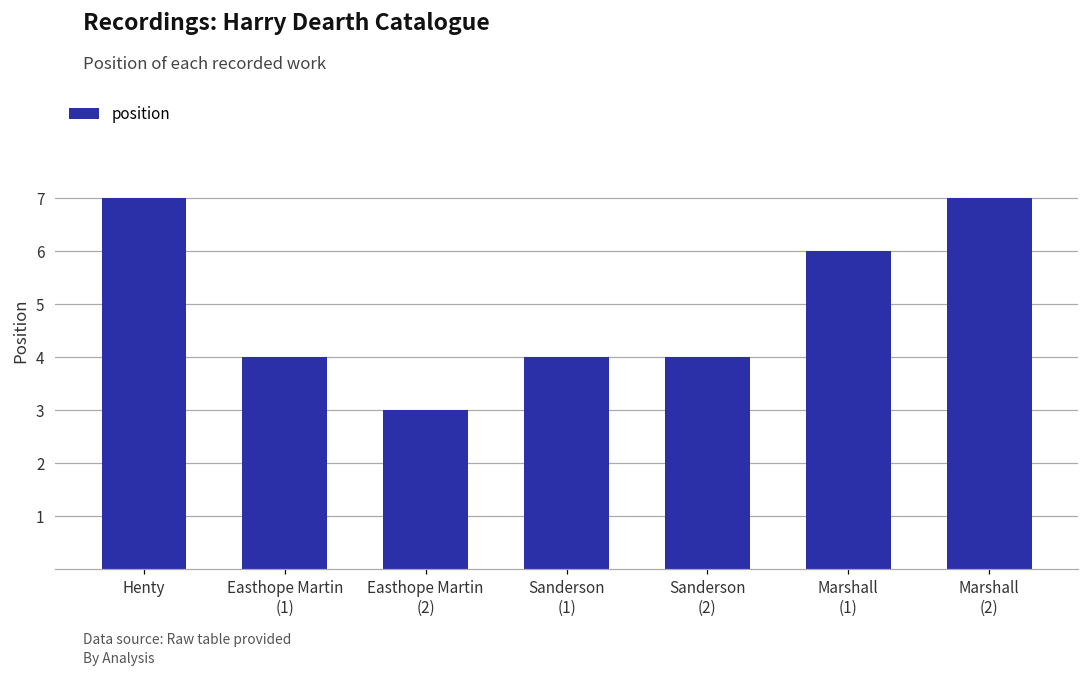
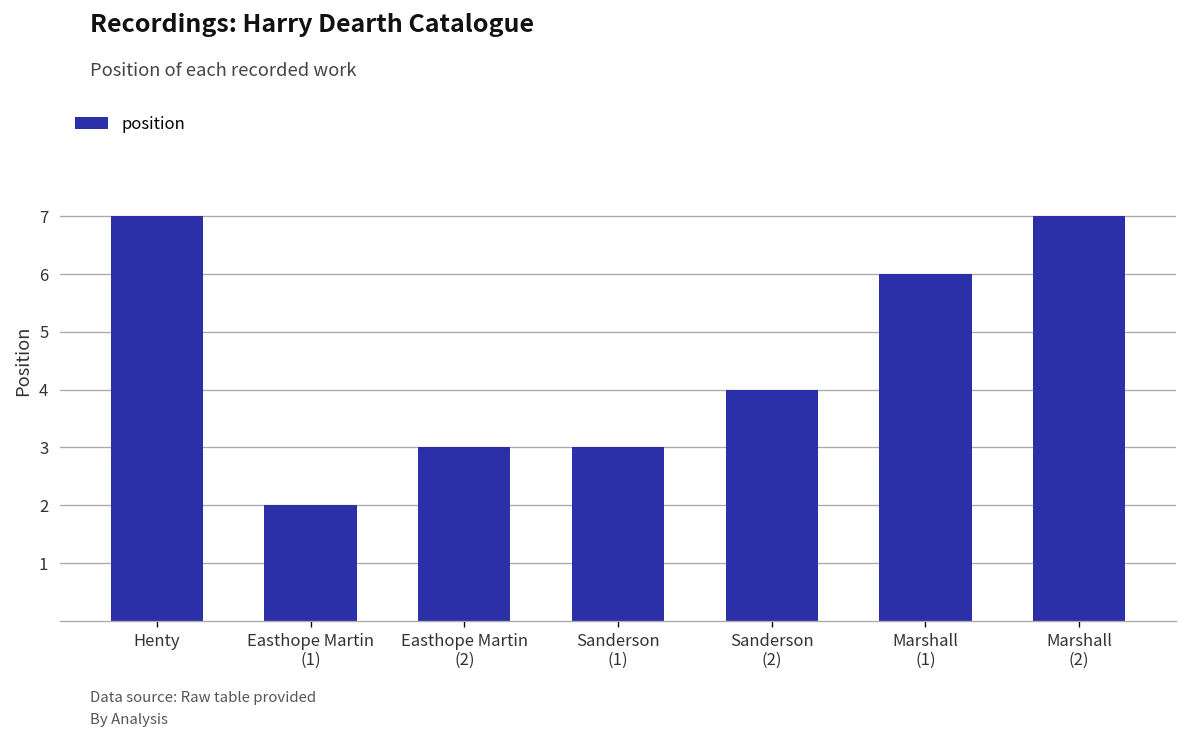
Easthope Martin (1): 4 -> 2
Sanderson (1): 4 -> 3
